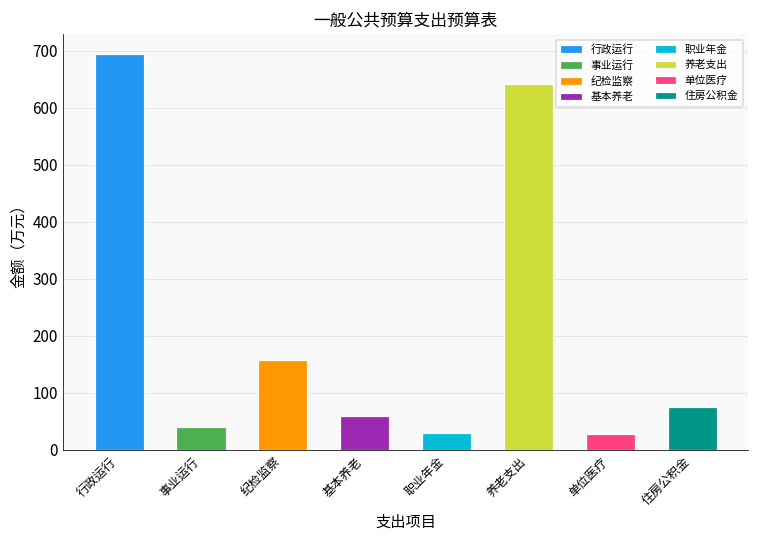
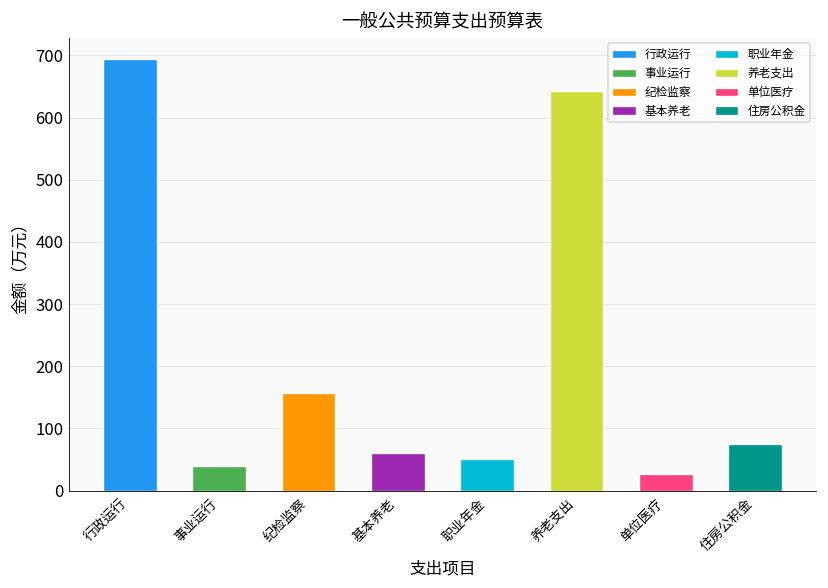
职业年金: 30 -> 50
